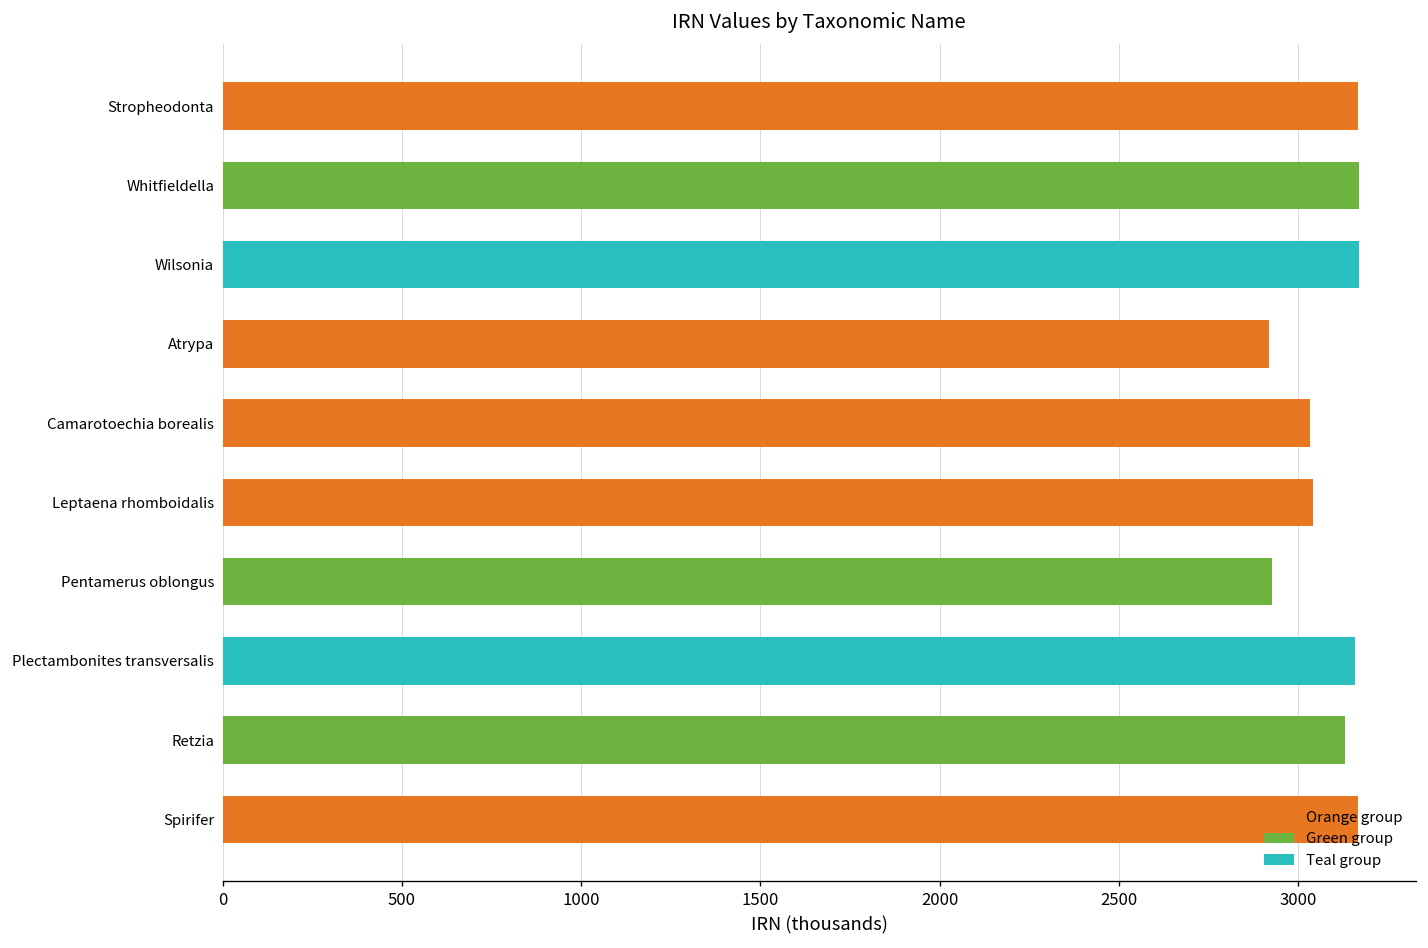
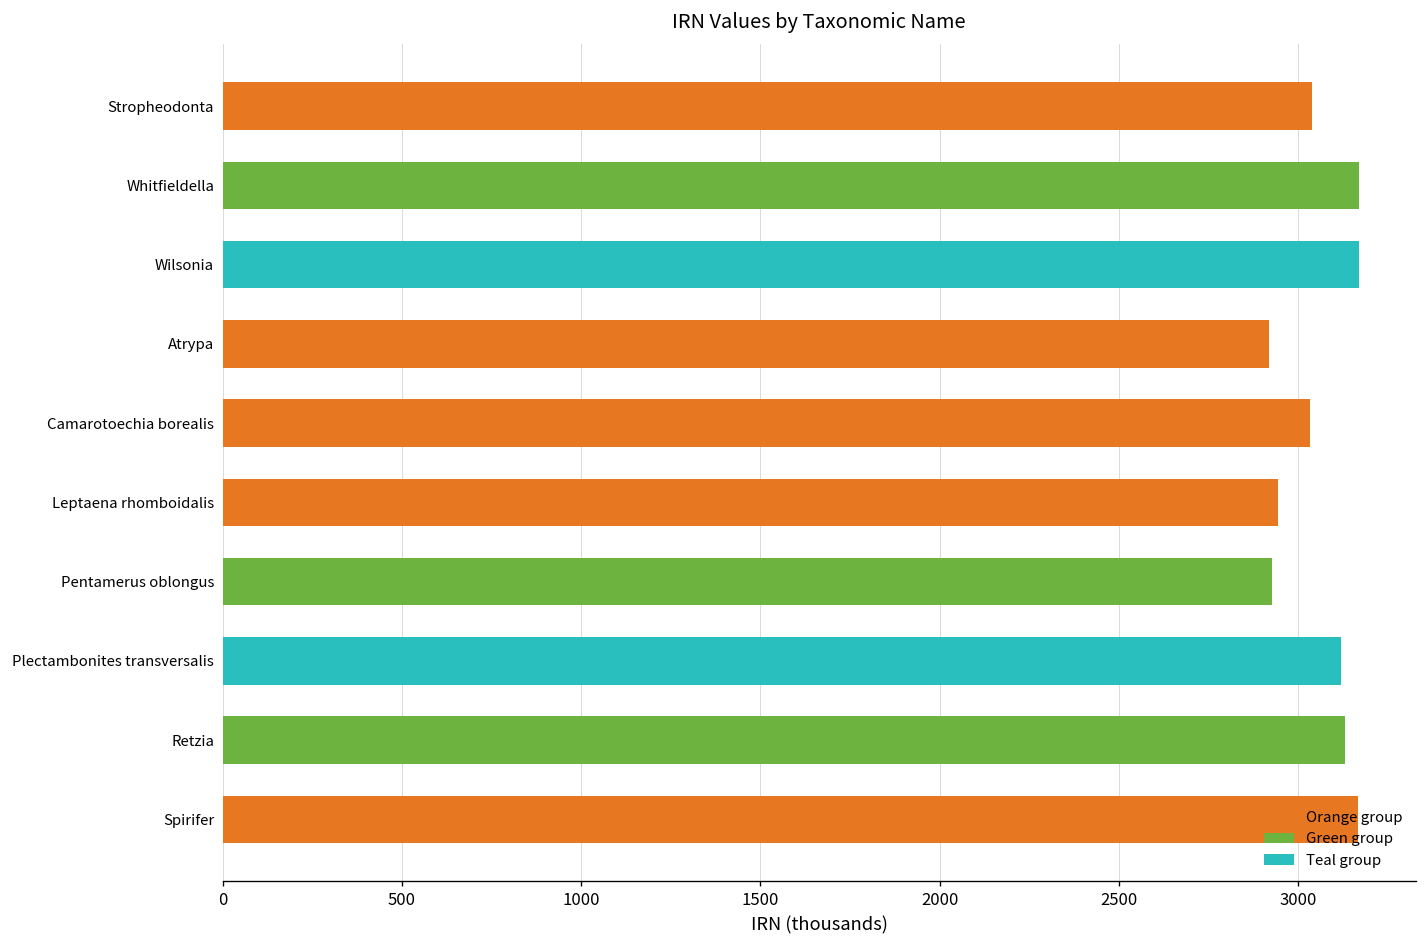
Stropheodonta: 3170 -> 3040
Leptaena rhomboidalis: 3040 -> 2950
Plectambonites transversalis: 3160 -> 3120
